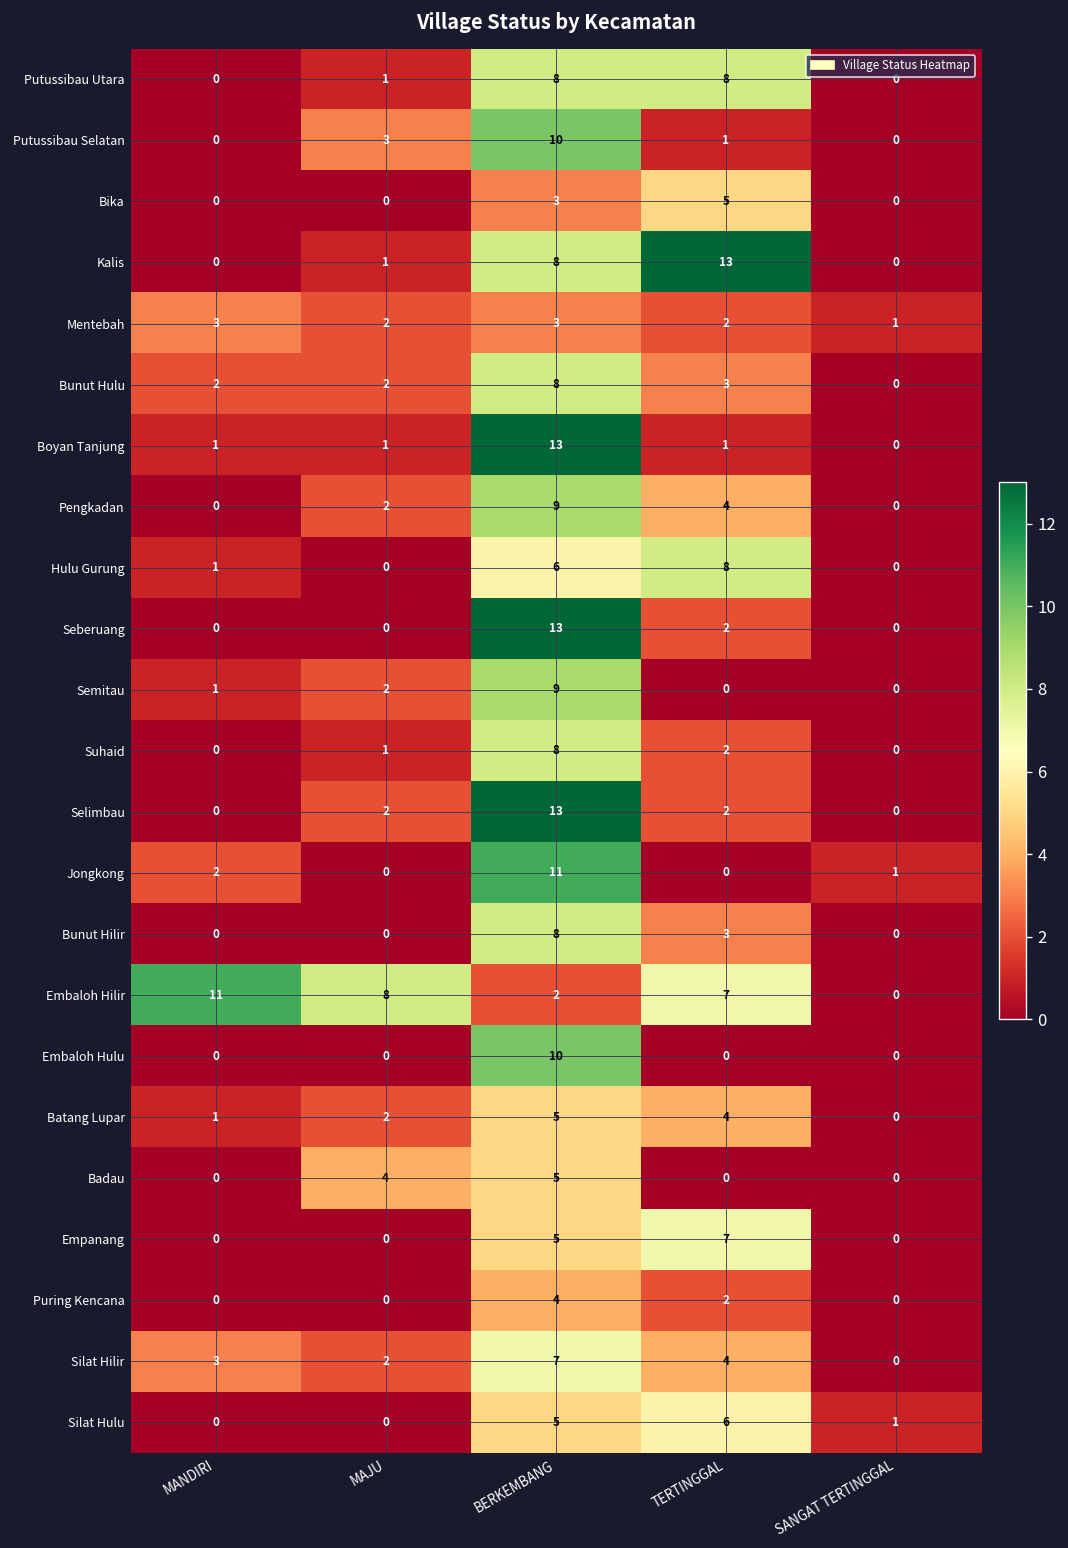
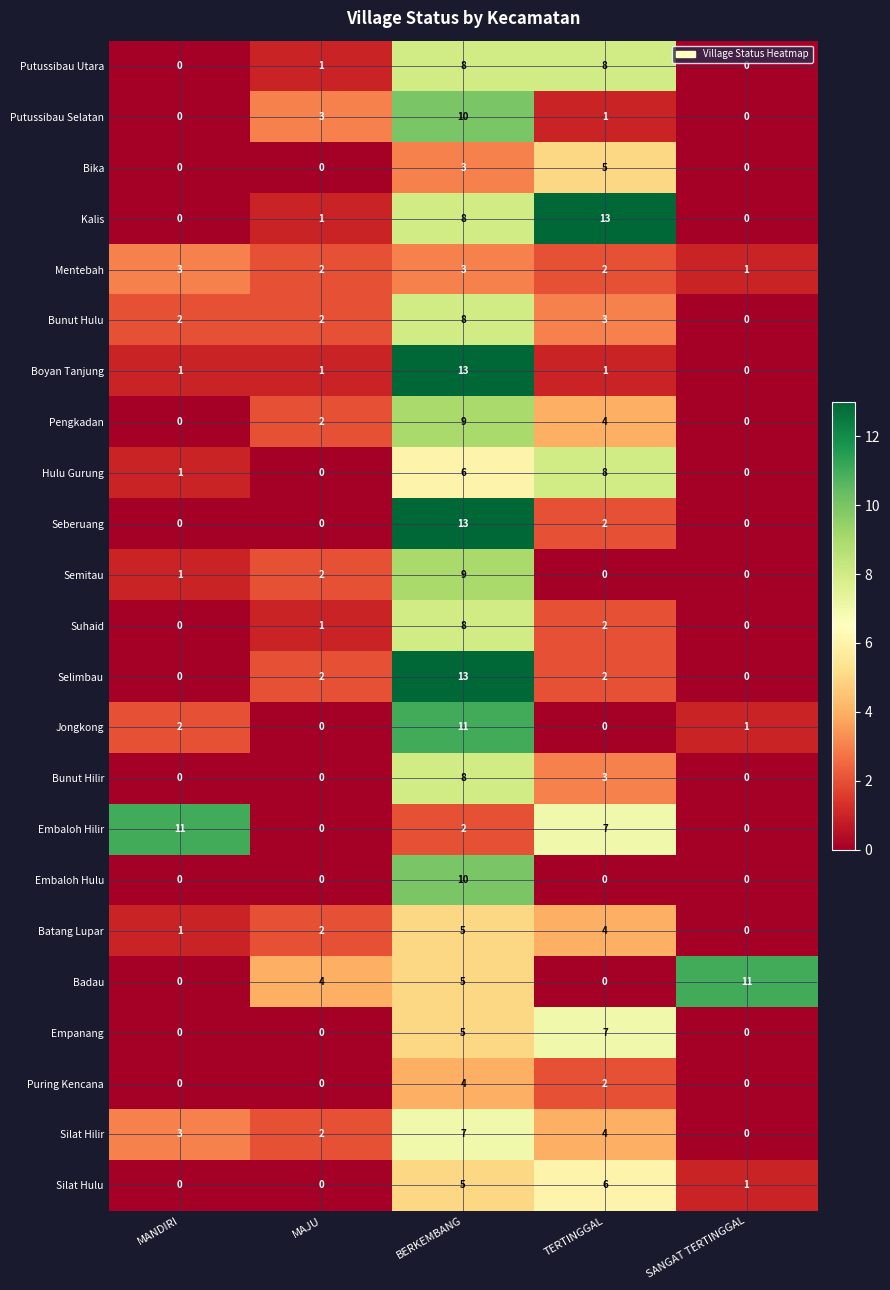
Embaloh Hilir, MAJU: 8 -> 0
Badau, SANGAT TERTINGGAL: 0 -> 11
